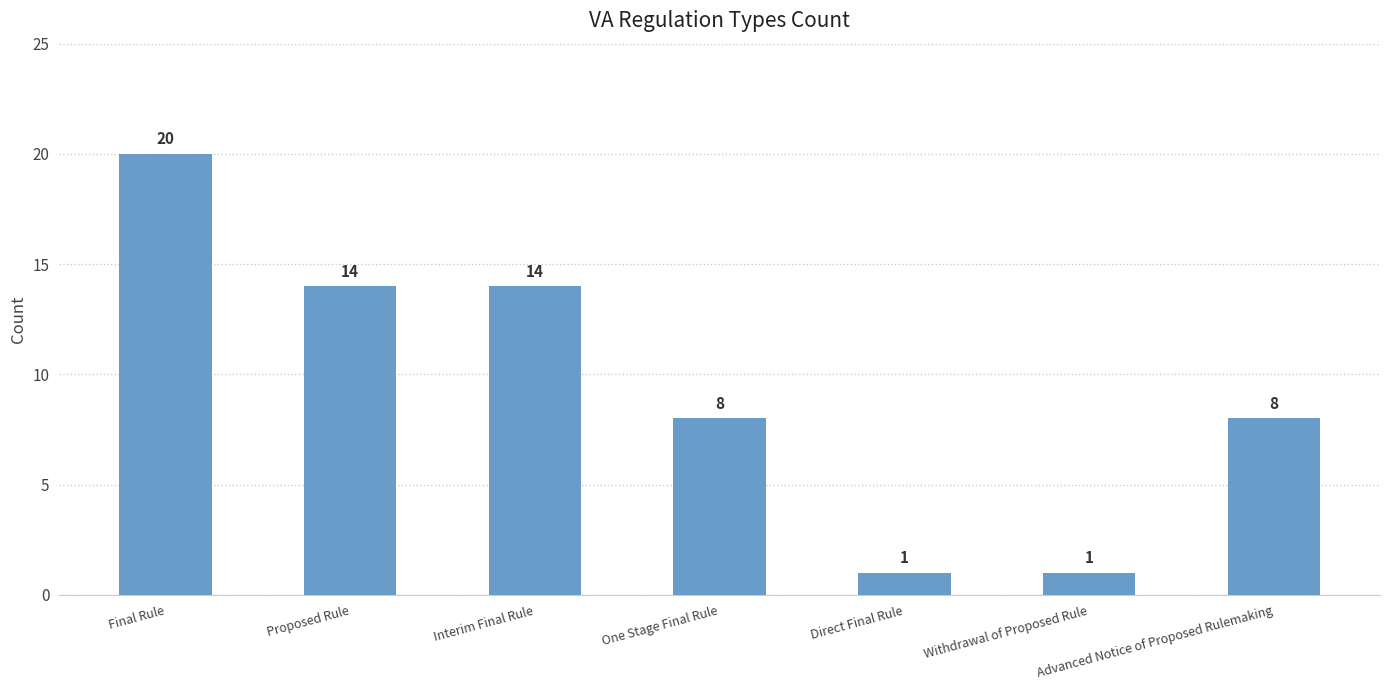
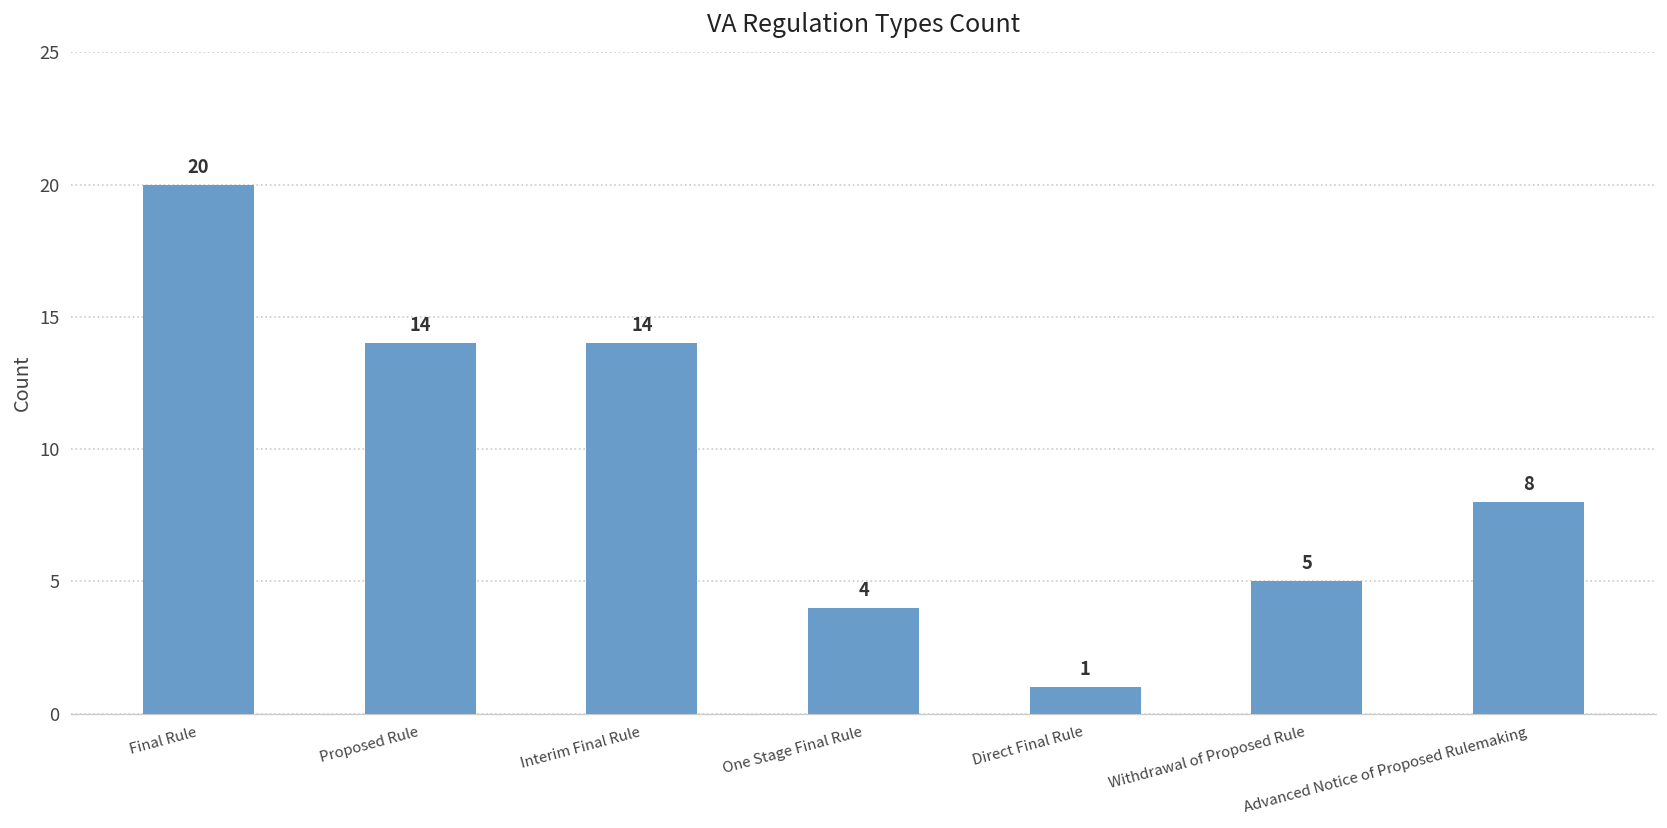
One Stage Final Rule: 8 -> 4
Withdrawal of Proposed Rule: 1 -> 5
